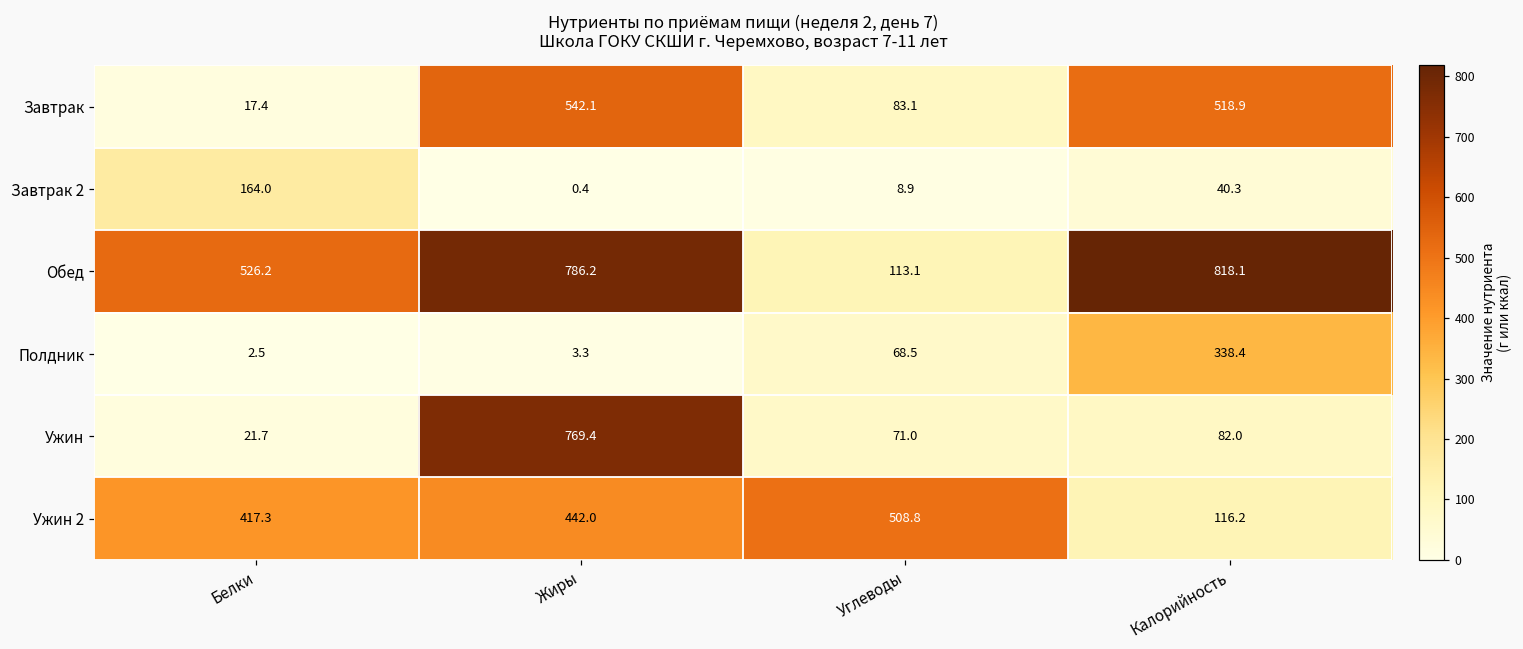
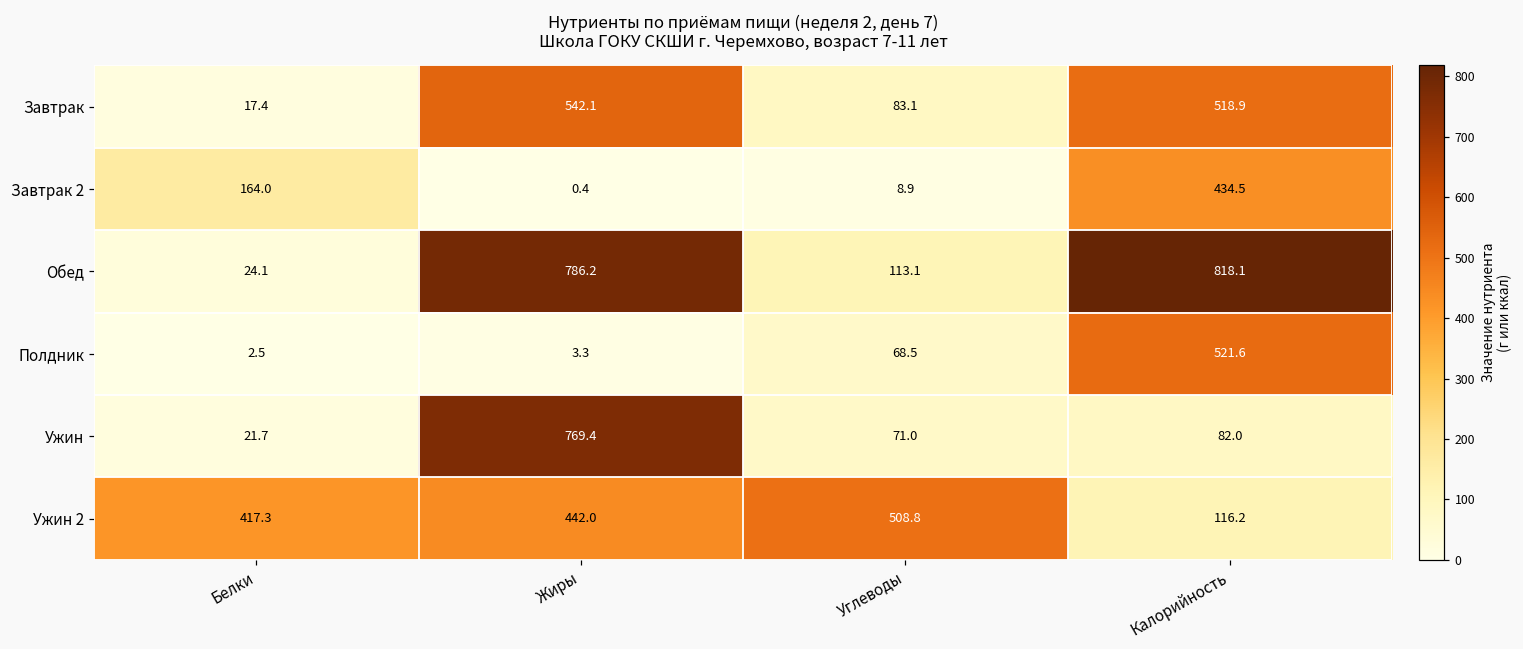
Завтрак 2, Калорийность: 40.3 -> 434.5
Обед, Белки: 526.2 -> 24.1
Полдник, Калорийность: 338.4 -> 521.6
